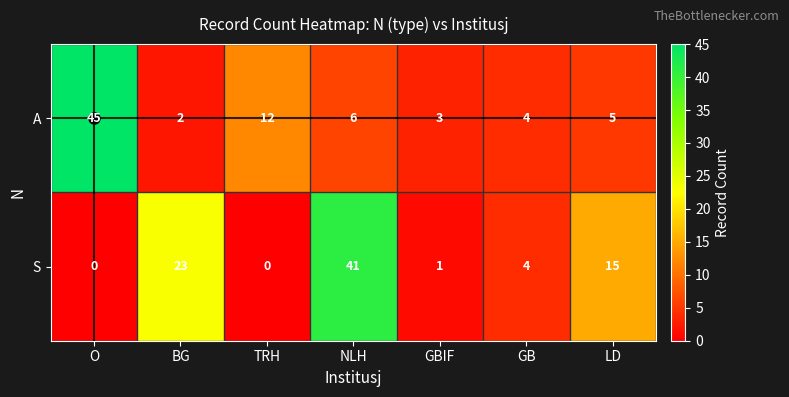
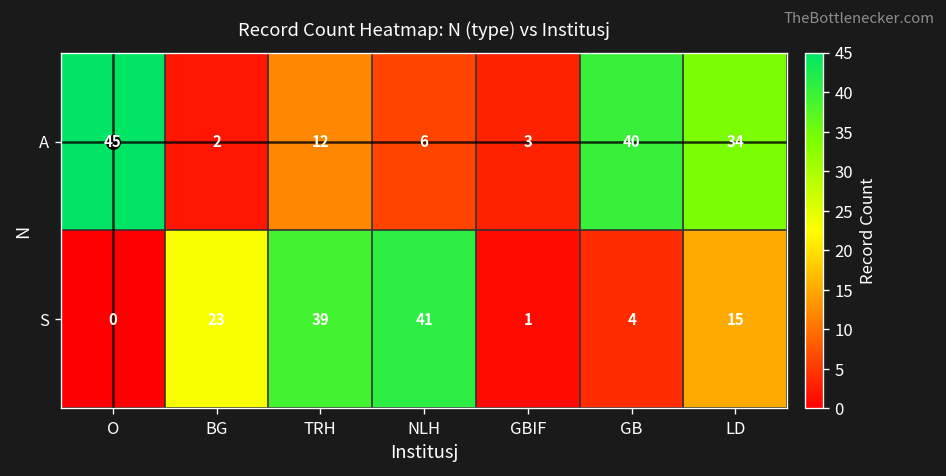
A, GB: 4 -> 40
A, LD: 5 -> 34
S, TRH: 0 -> 39
